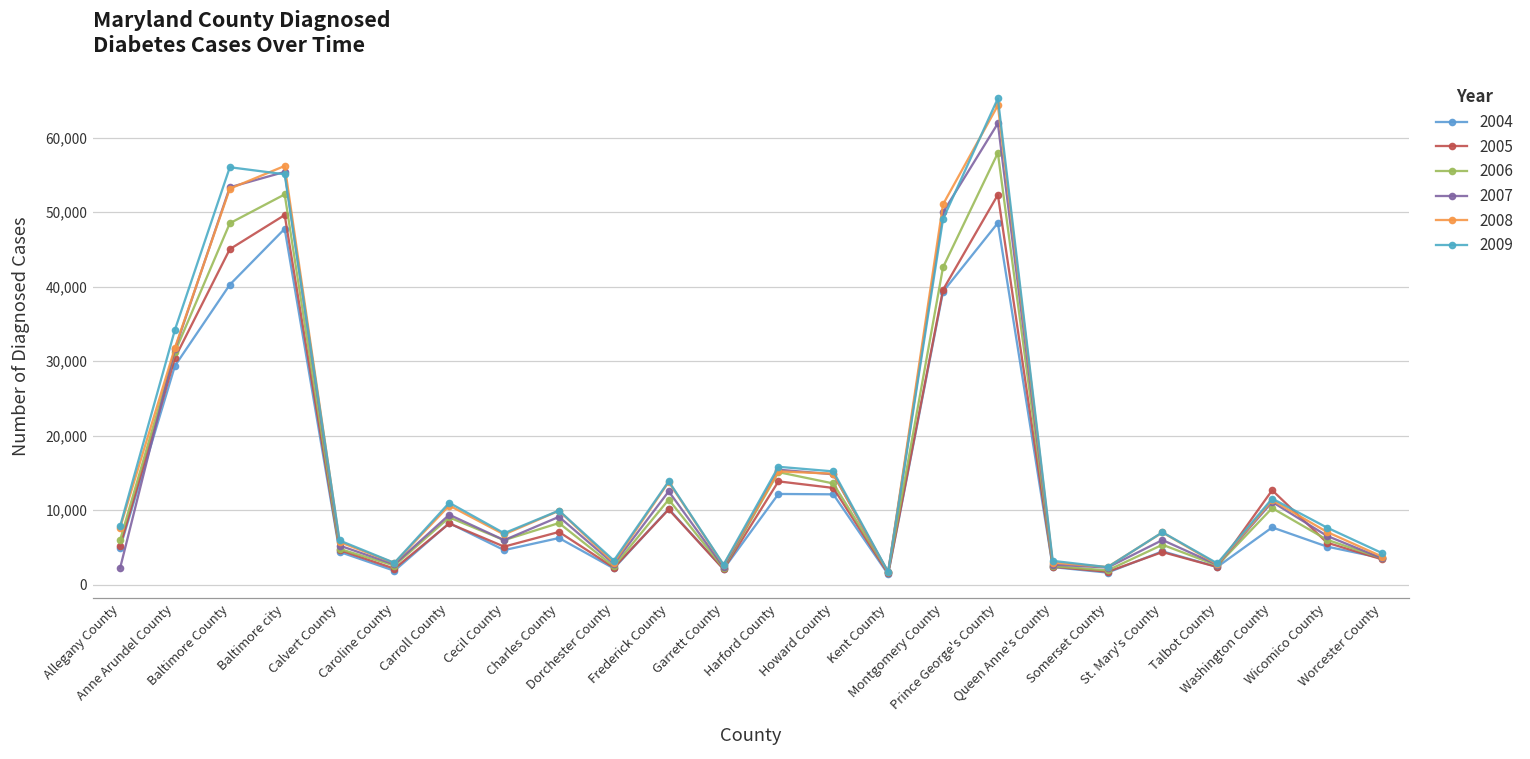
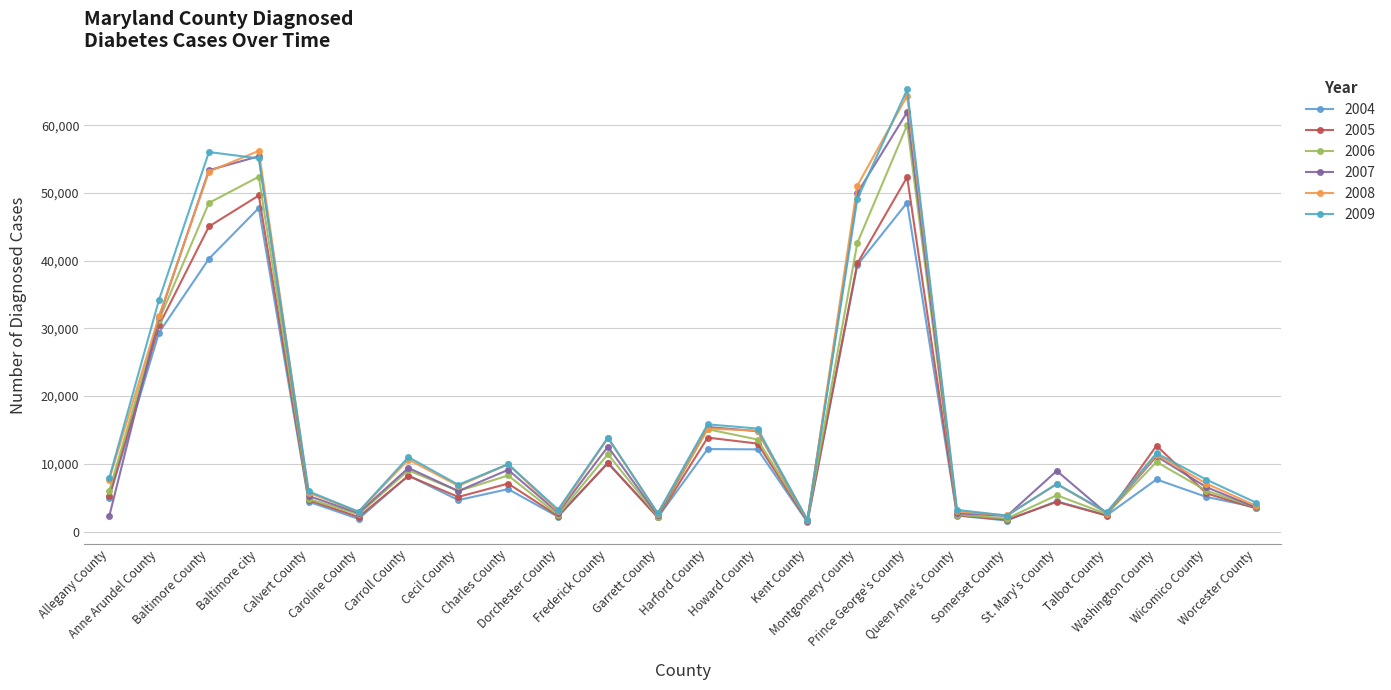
2006, Prince George's County: 58,000 -> 60,000
2007, St. Mary's County: 6,000 -> 9,000
